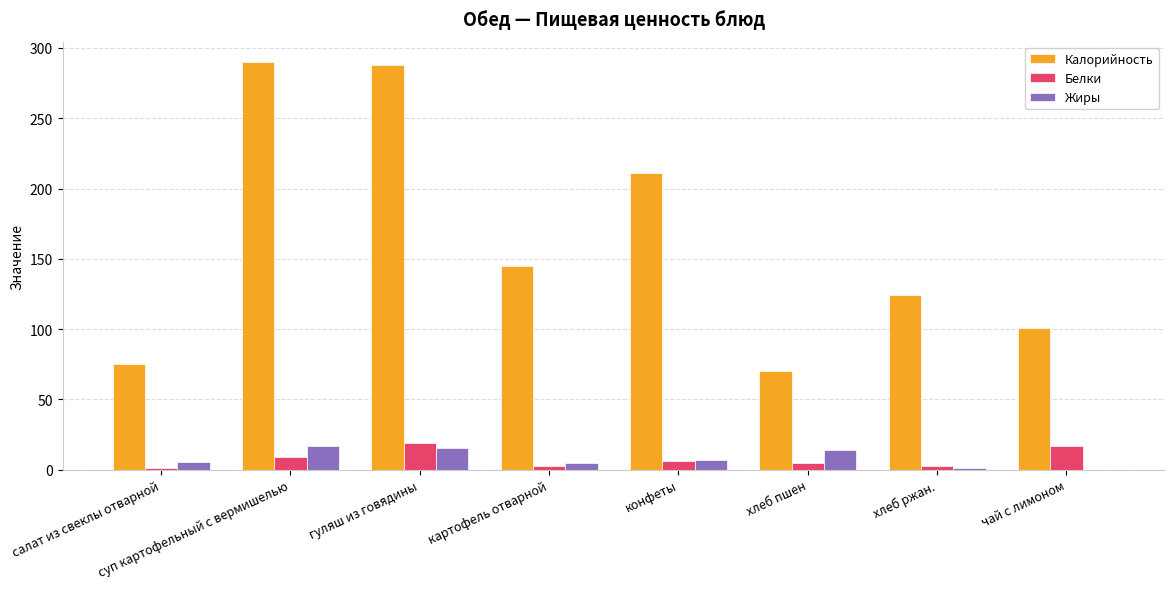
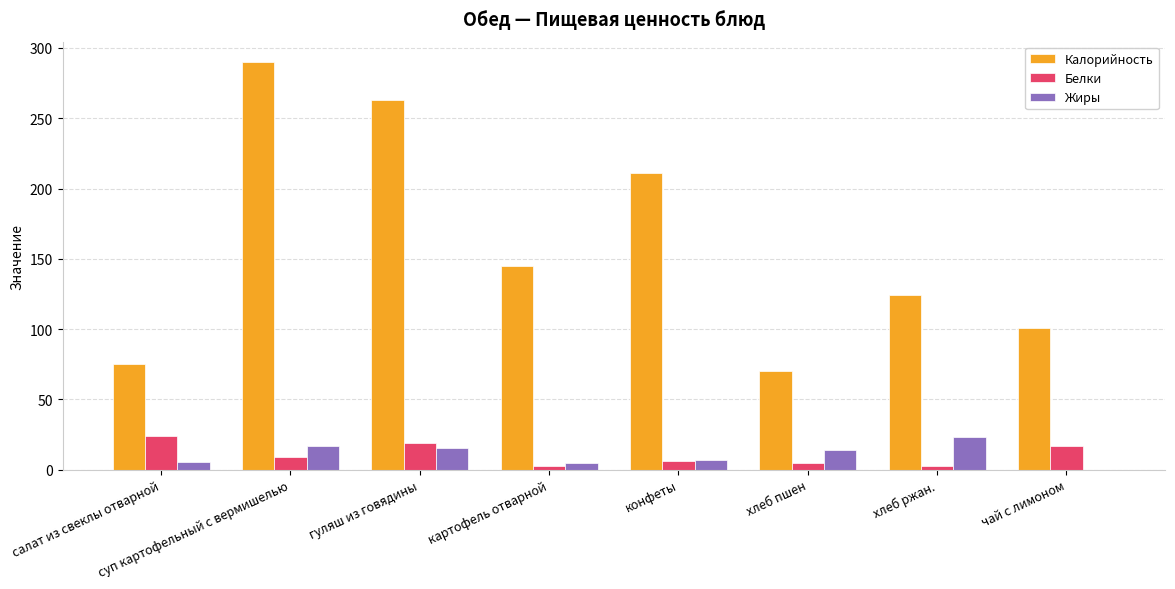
Белки, салат из свеклы отварной: 1 -> 24
Калорийность, гуляш из говядины: 288 -> 263
Жиры, хлеб ржан.: 1 -> 23
